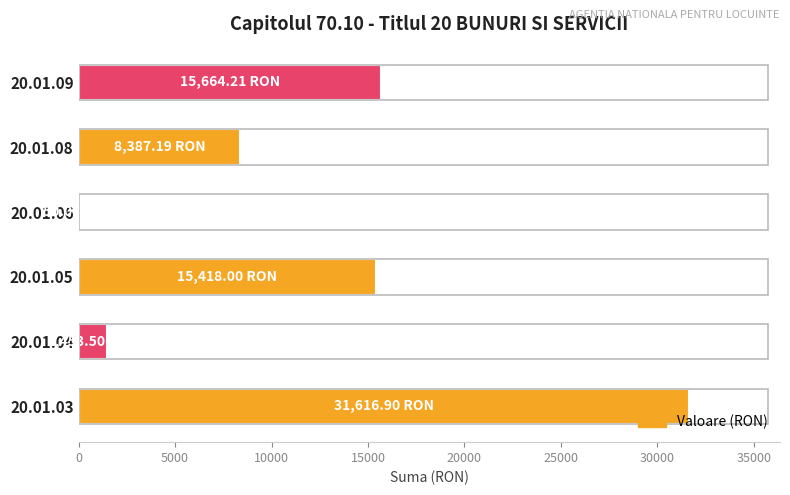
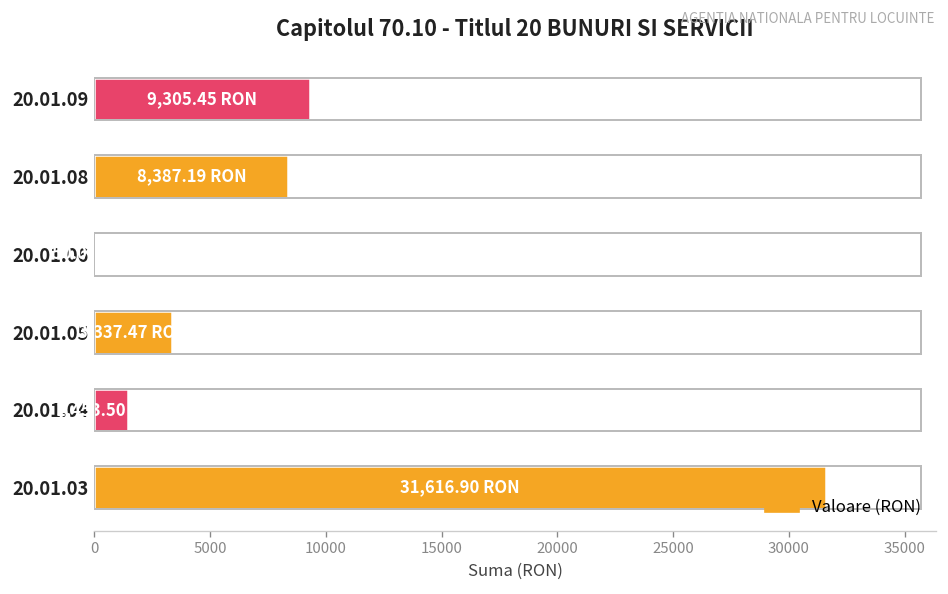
20.01.09: 15,664.21 -> 9,305.45
20.01.05: 15,418.00 -> 3,337.47
